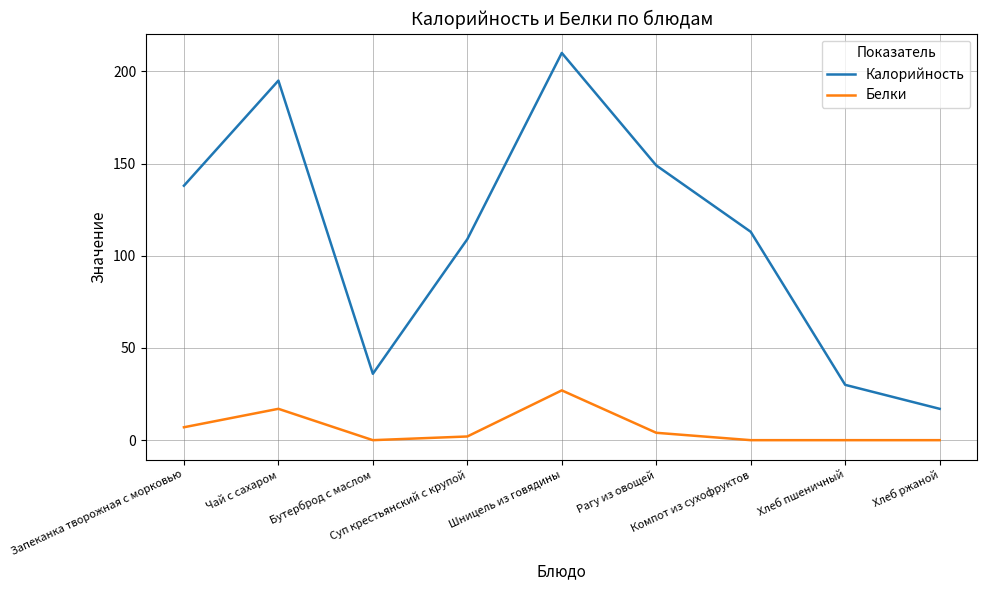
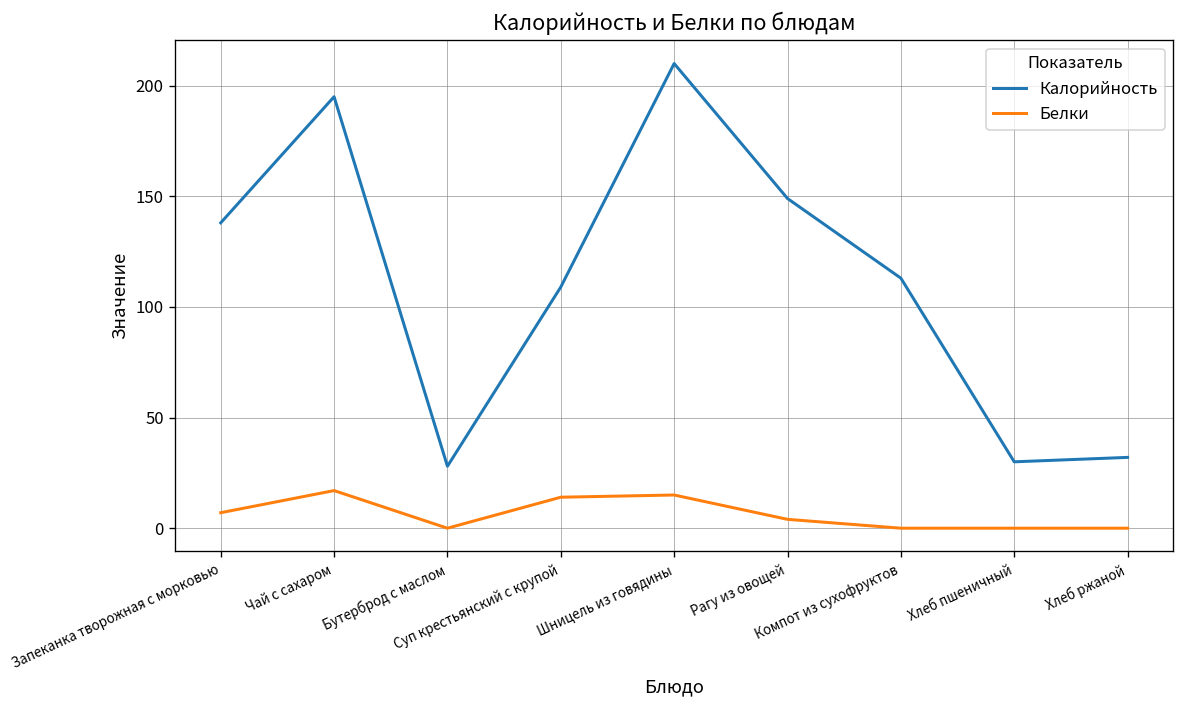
Калорийность, Бутерброд с маслом: 36 -> 28
Белки, Суп крестьянский с крупой: 2 -> 14
Белки, Шницель из говядины: 27 -> 15
Калорийность, Хлеб ржаной: 17 -> 32
